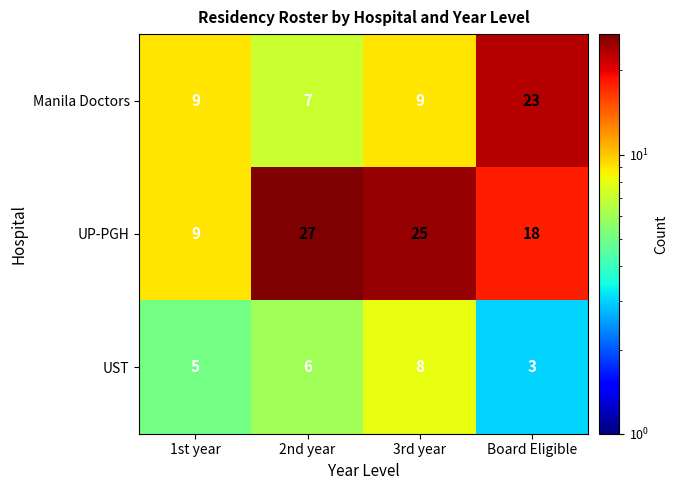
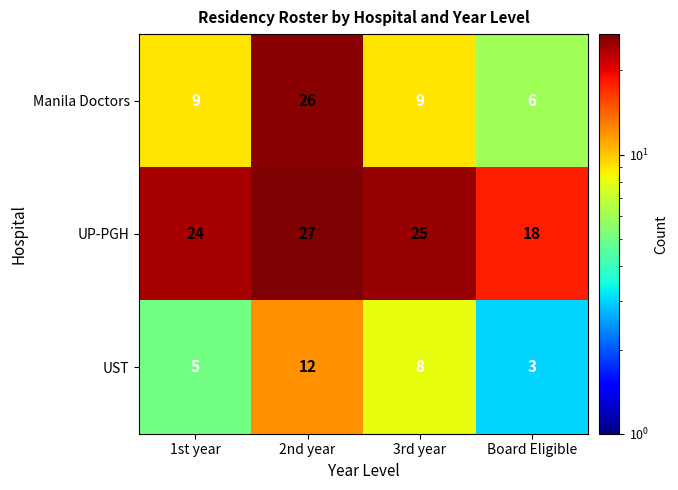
Manila Doctors, 2nd year: 7 -> 26
Manila Doctors, Board Eligible: 23 -> 6
UP-PGH, 1st year: 9 -> 24
UST, 2nd year: 6 -> 12
